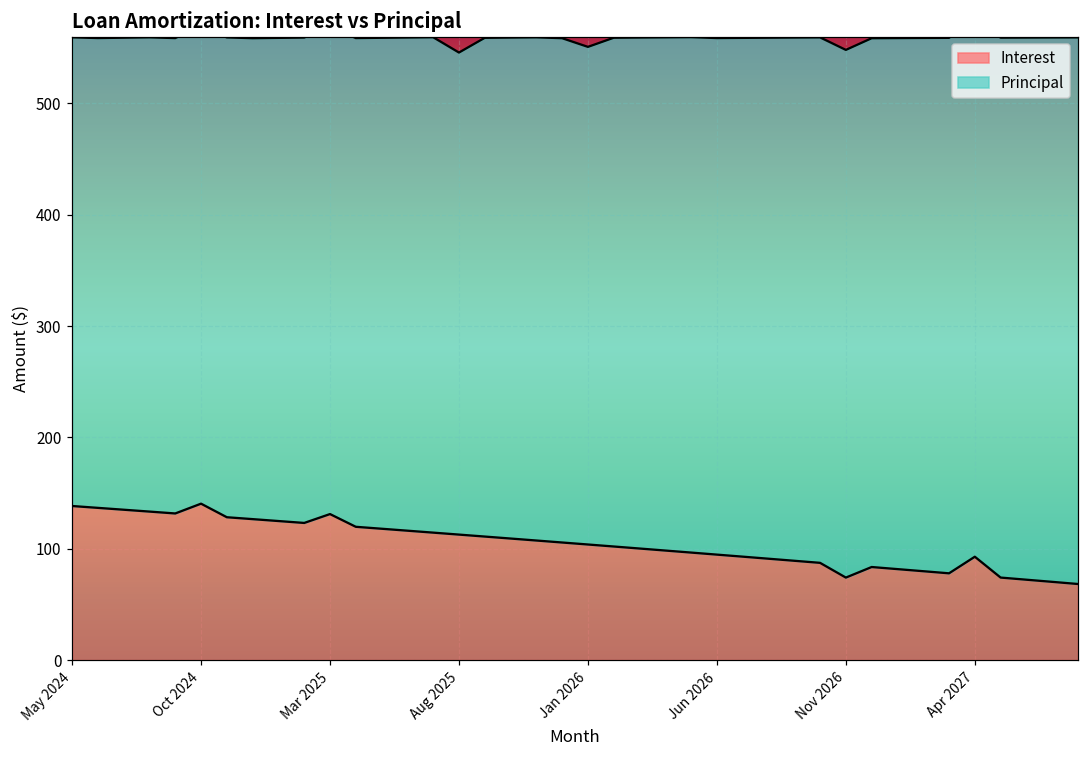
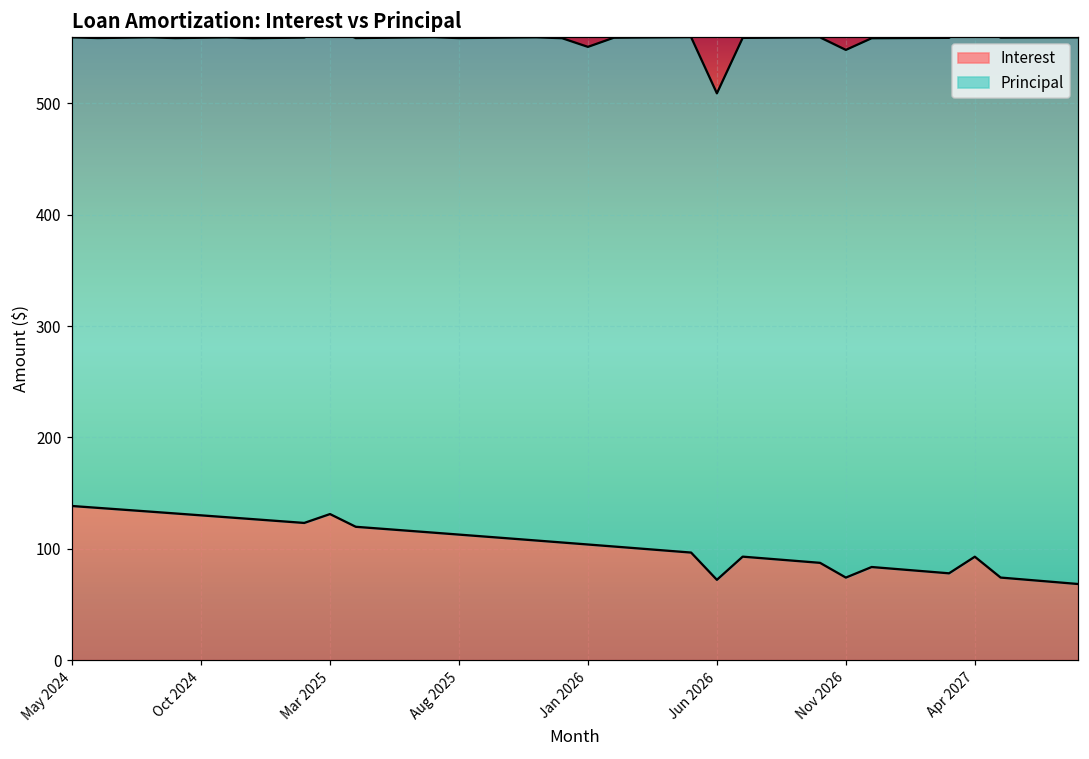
Interest, Oct 2024: 141 -> 130
Principal, Aug 2025: 433 -> 446
Interest, Jun 2026: 95 -> 72
Principal, Jun 2026: 464 -> 437
